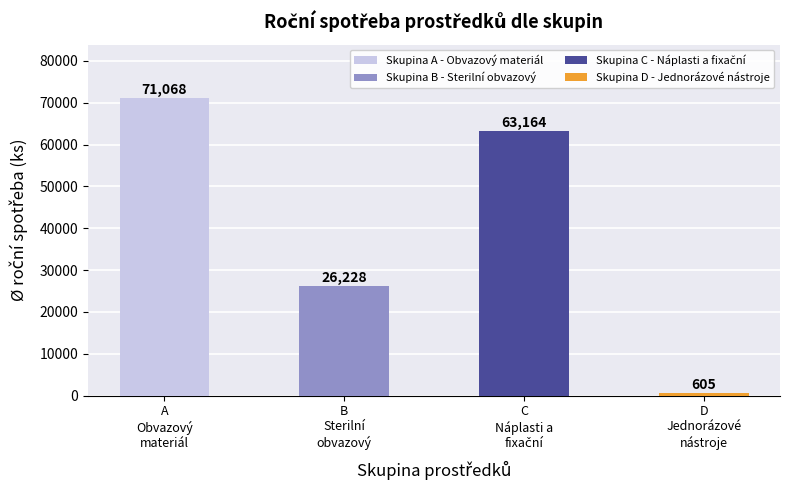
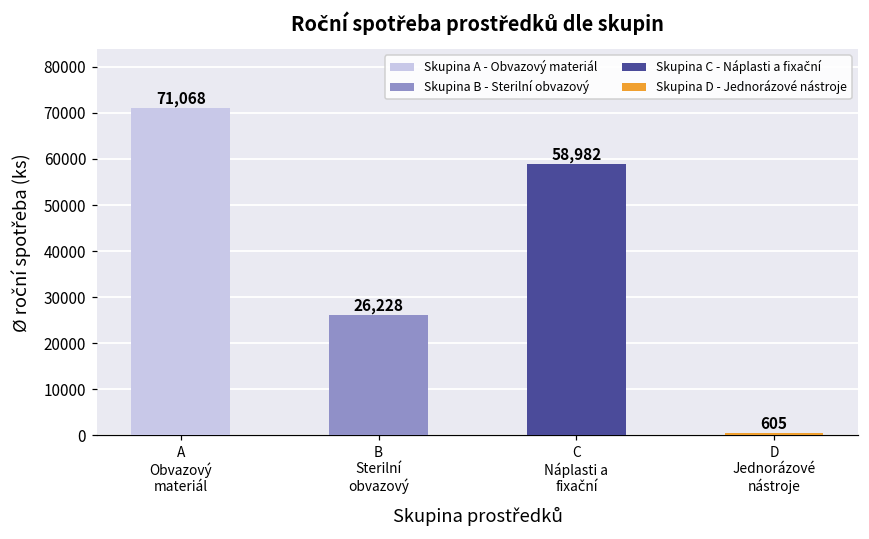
C Náplasti a fixační: 63,164 -> 58,982
